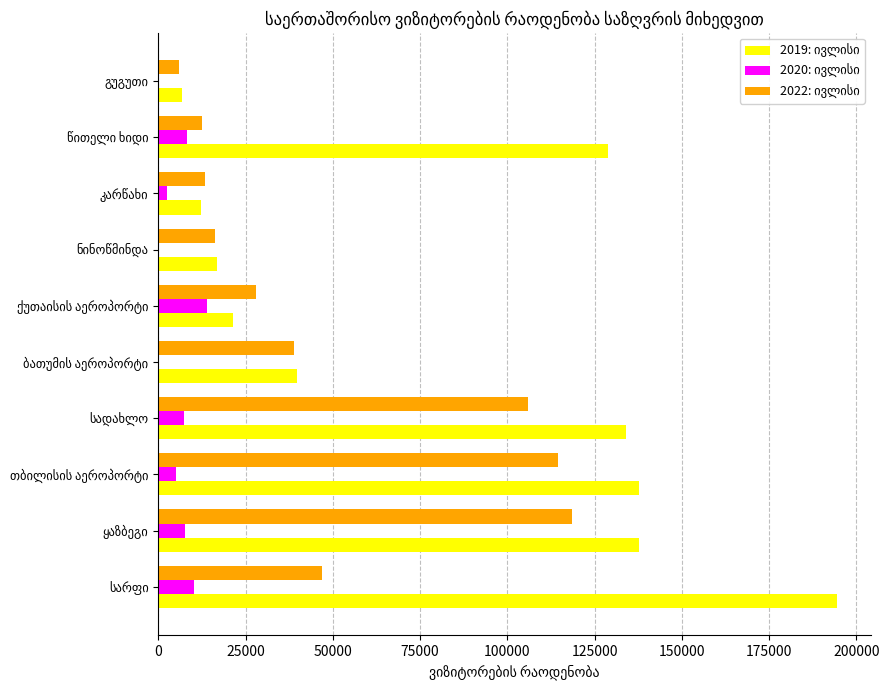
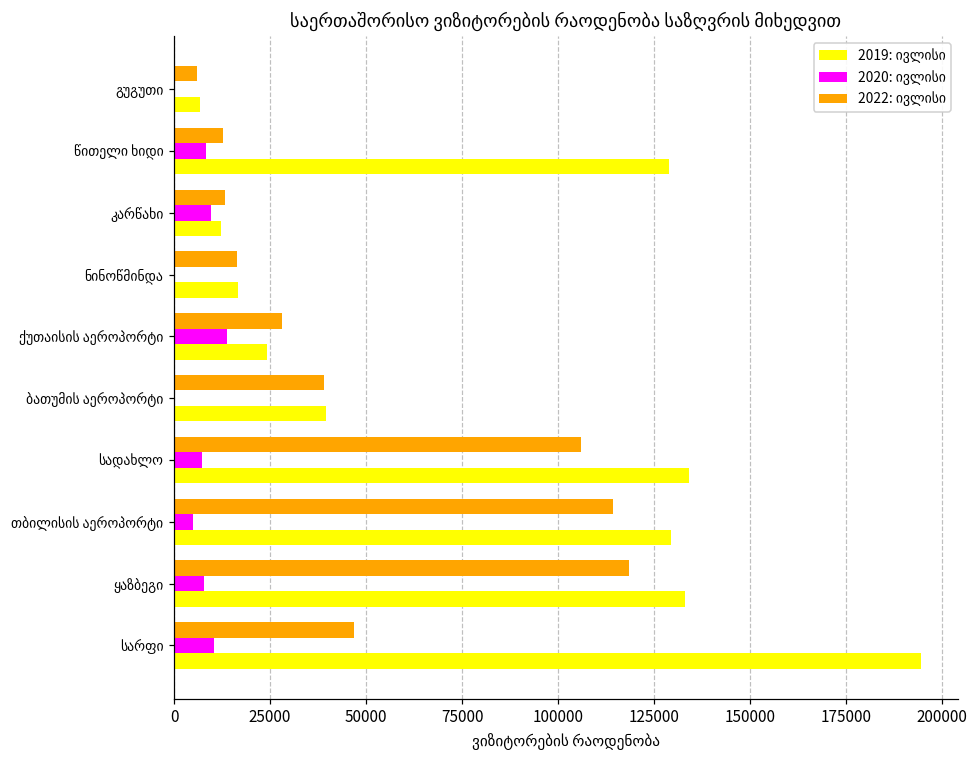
2020: ივლისი, კარწახი: 2000 -> 10000
2019: ივლისი, ქუთაისის აეროპორტი: 22000 -> 24000
2019: ივლისი, თბილისის აეროპორტი: 138000 -> 129000
2019: ივლისი, ყაზბეგი: 138000 -> 133000
